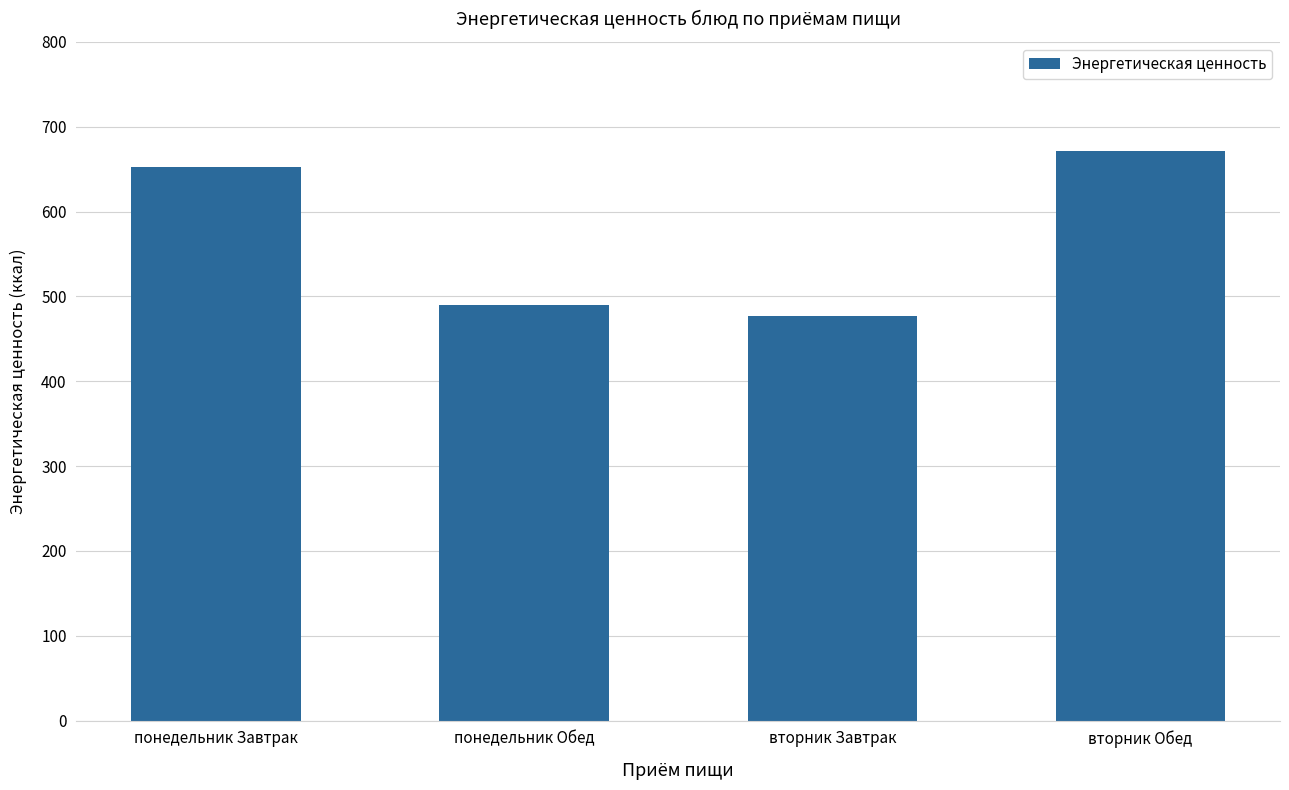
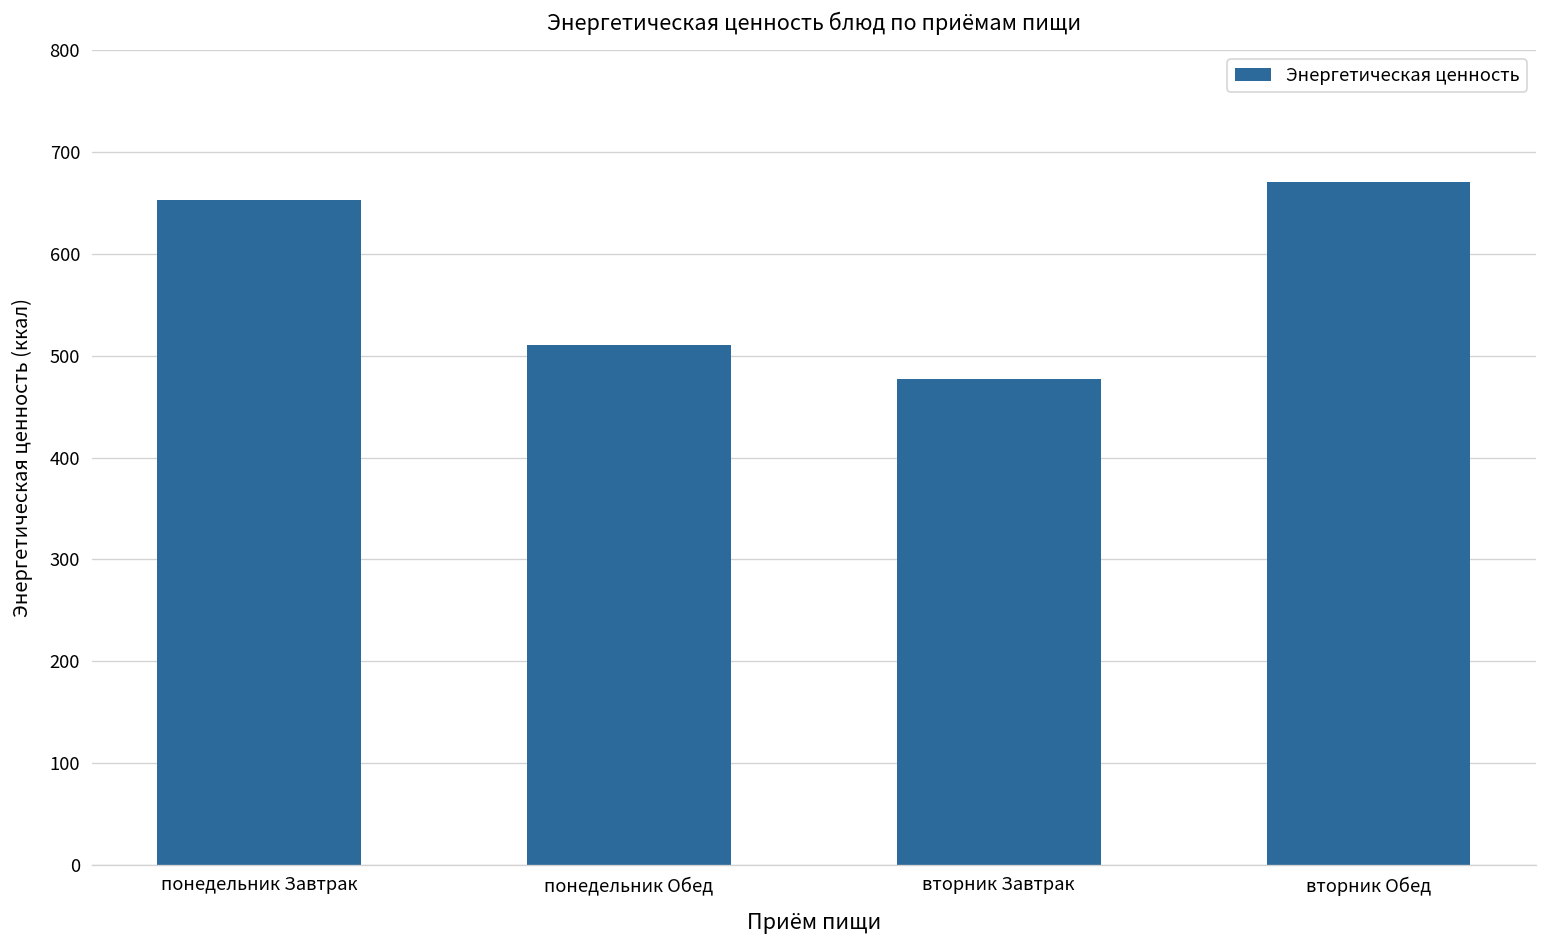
понедельник Обед: 490 -> 510
